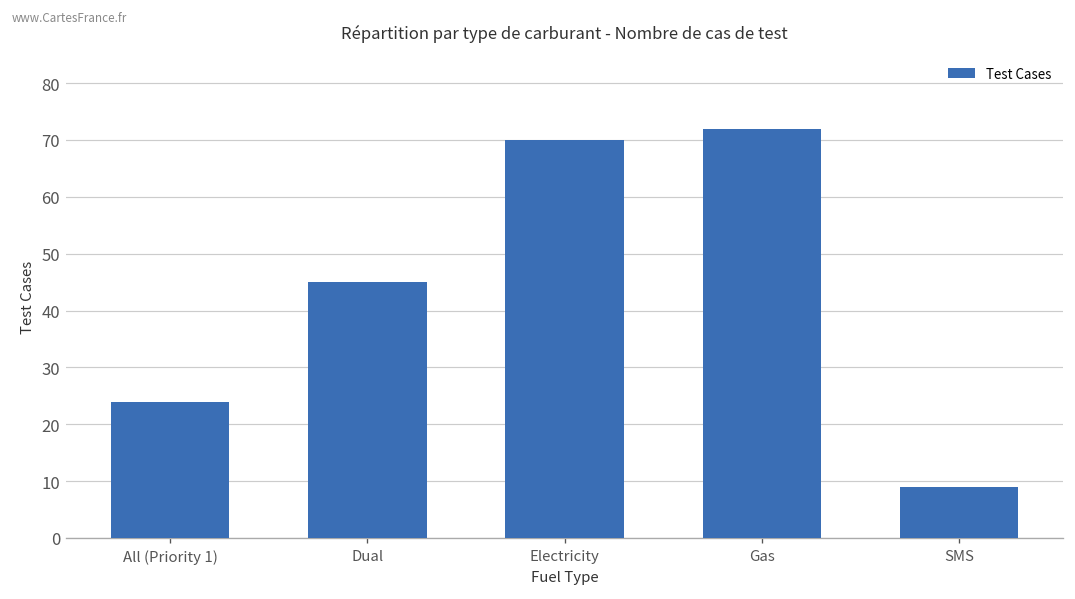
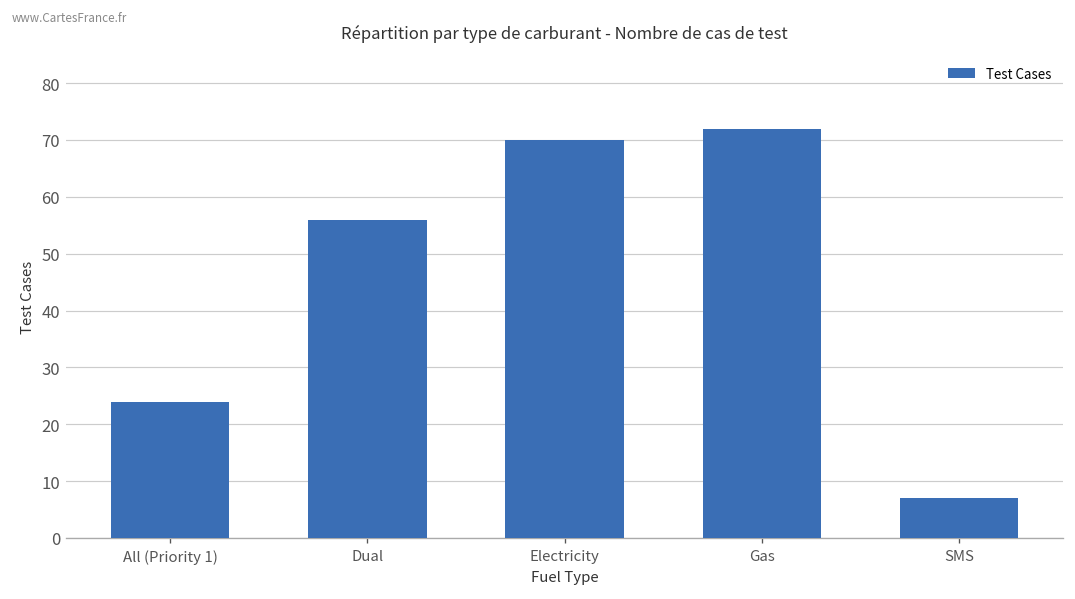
Dual: 45 -> 56
SMS: 9 -> 7
